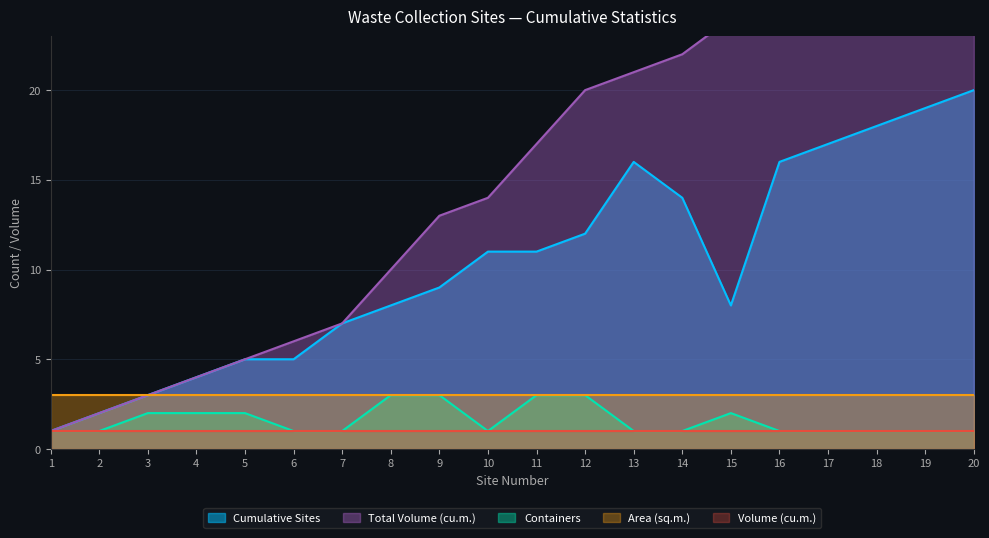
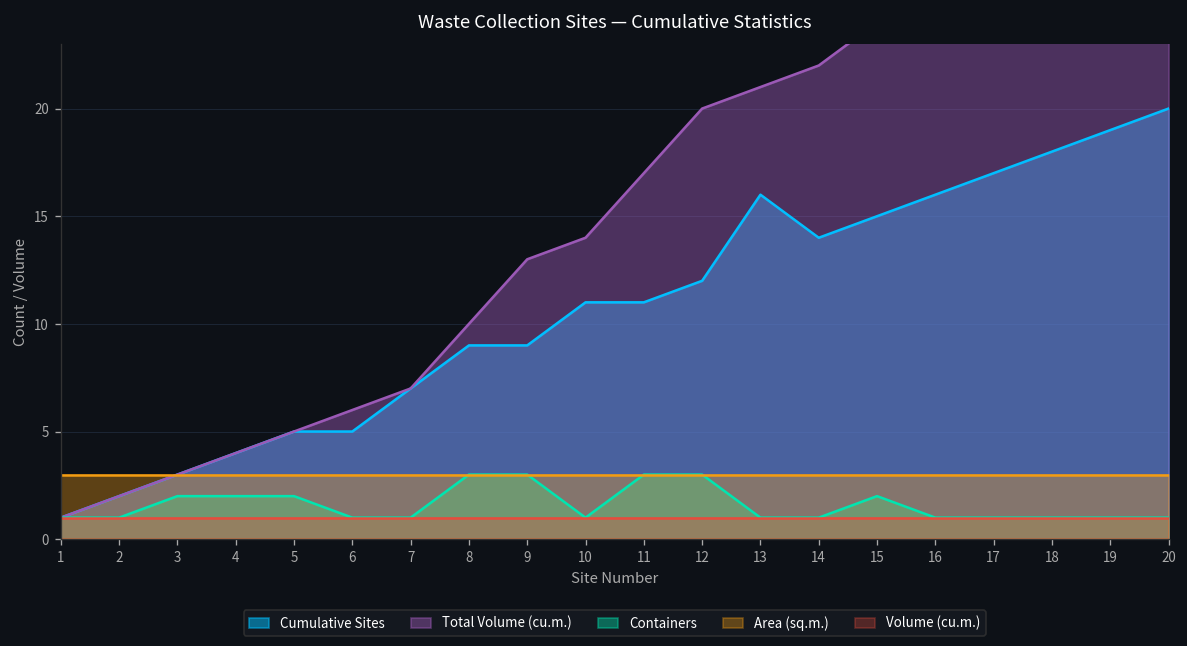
Cumulative Sites, 8: 8 -> 9
Cumulative Sites, 15: 8 -> 15
